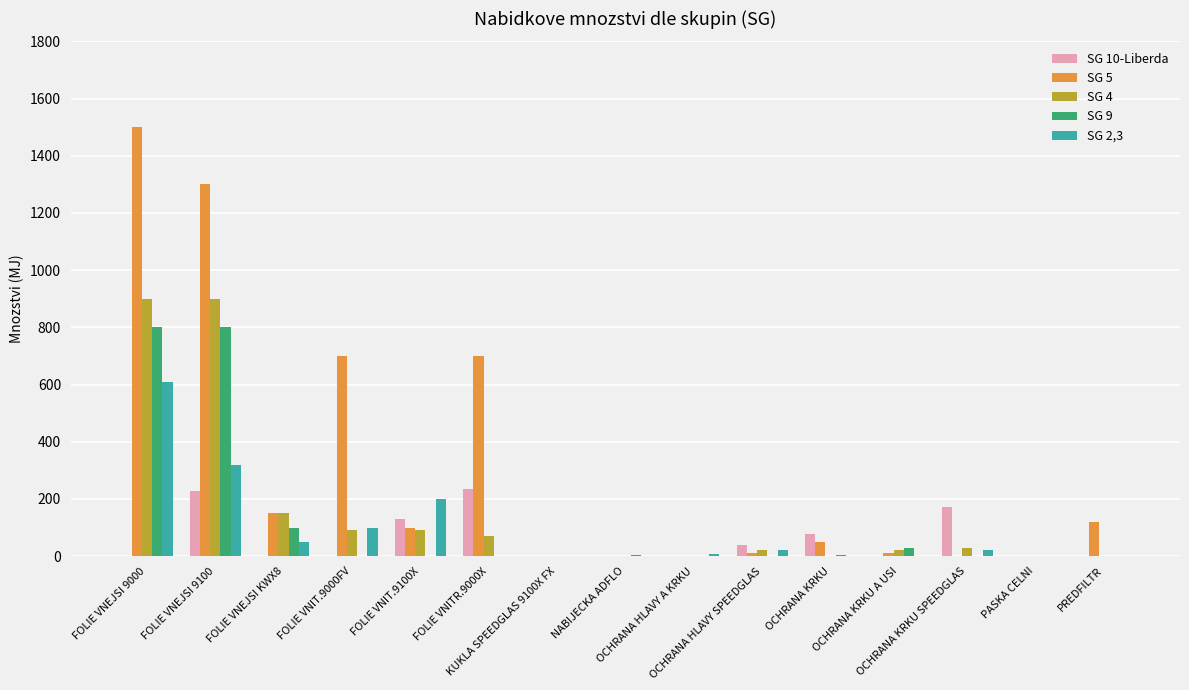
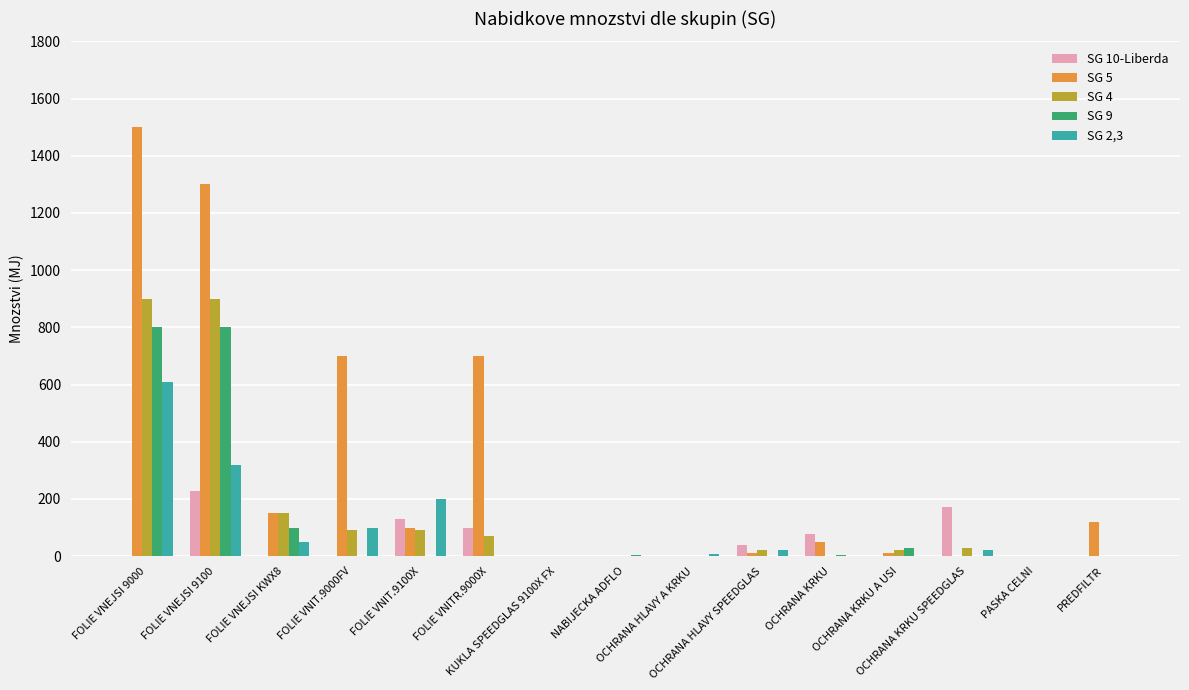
SG 10-Liberda, FOLIE VNITR.9000X: 230 -> 100
